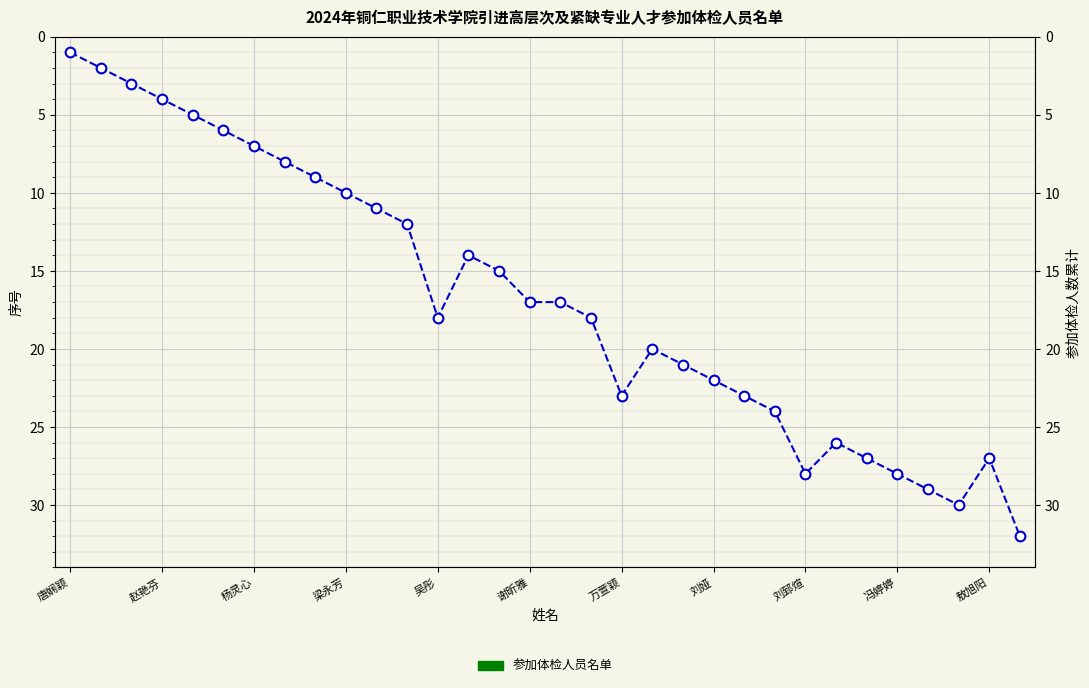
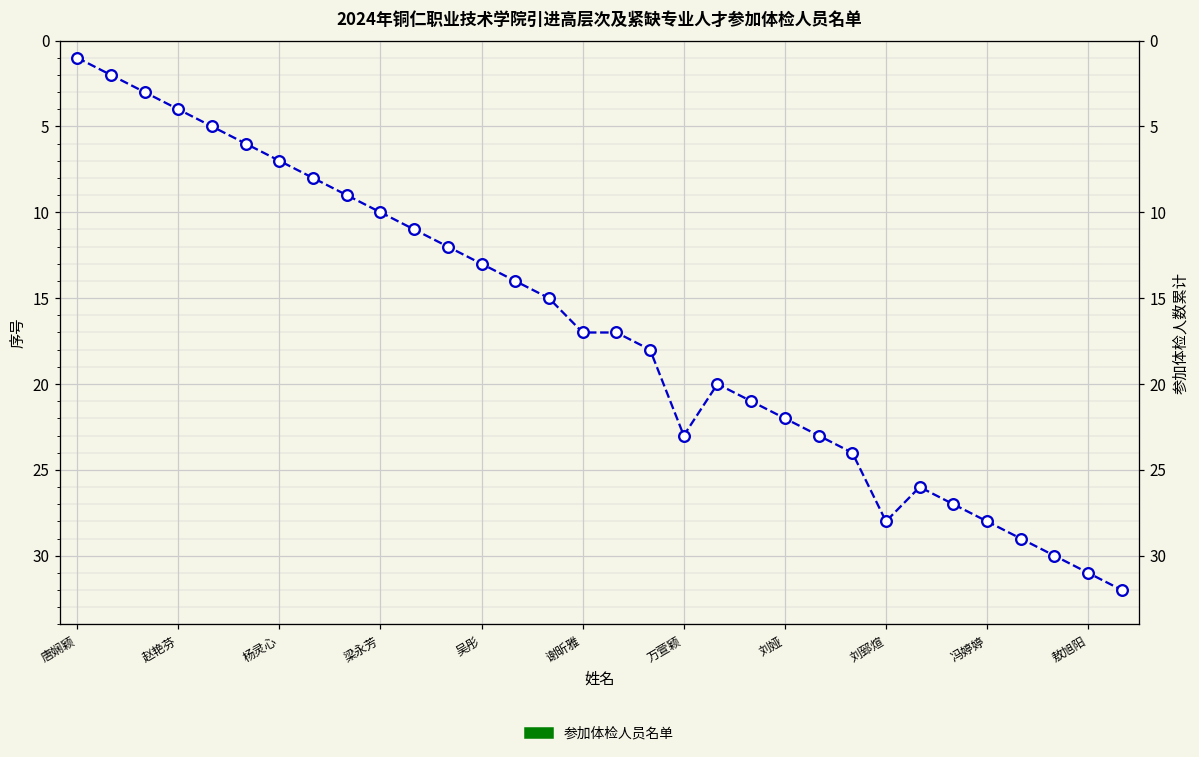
吴彤: 18 -> 13
敖旭阳: 27 -> 31
